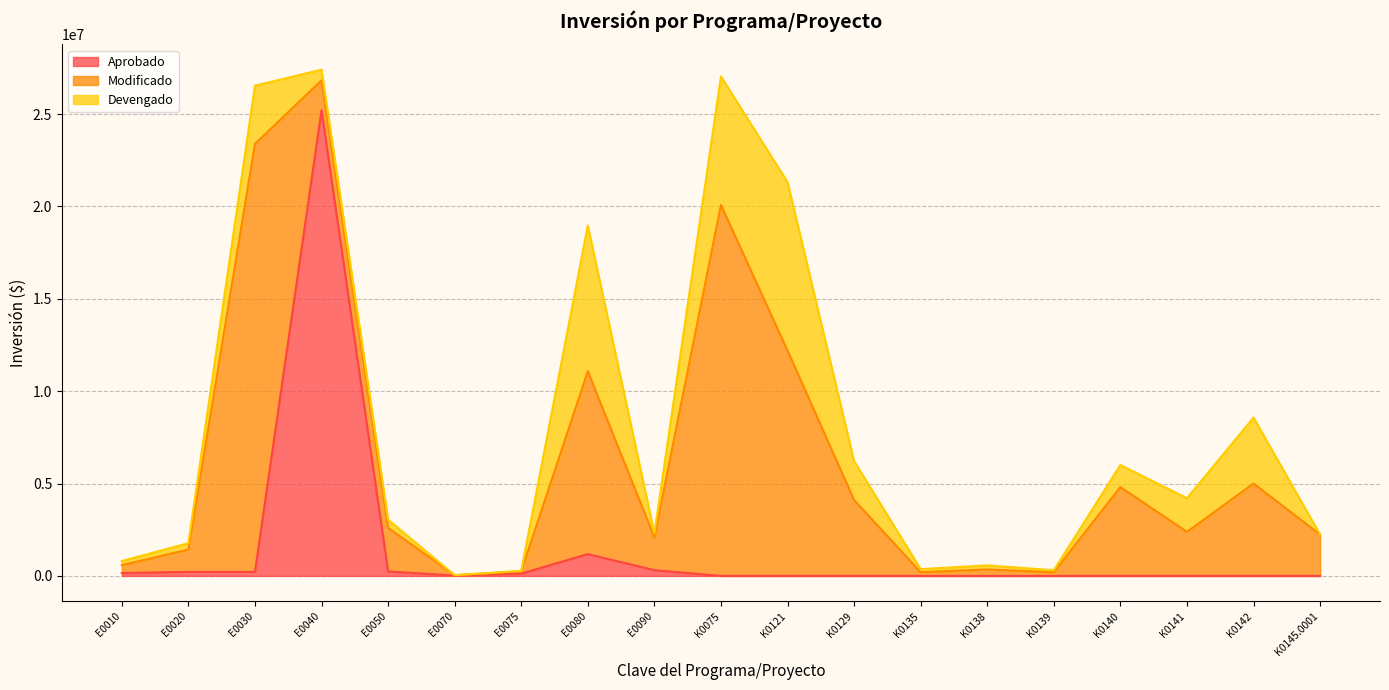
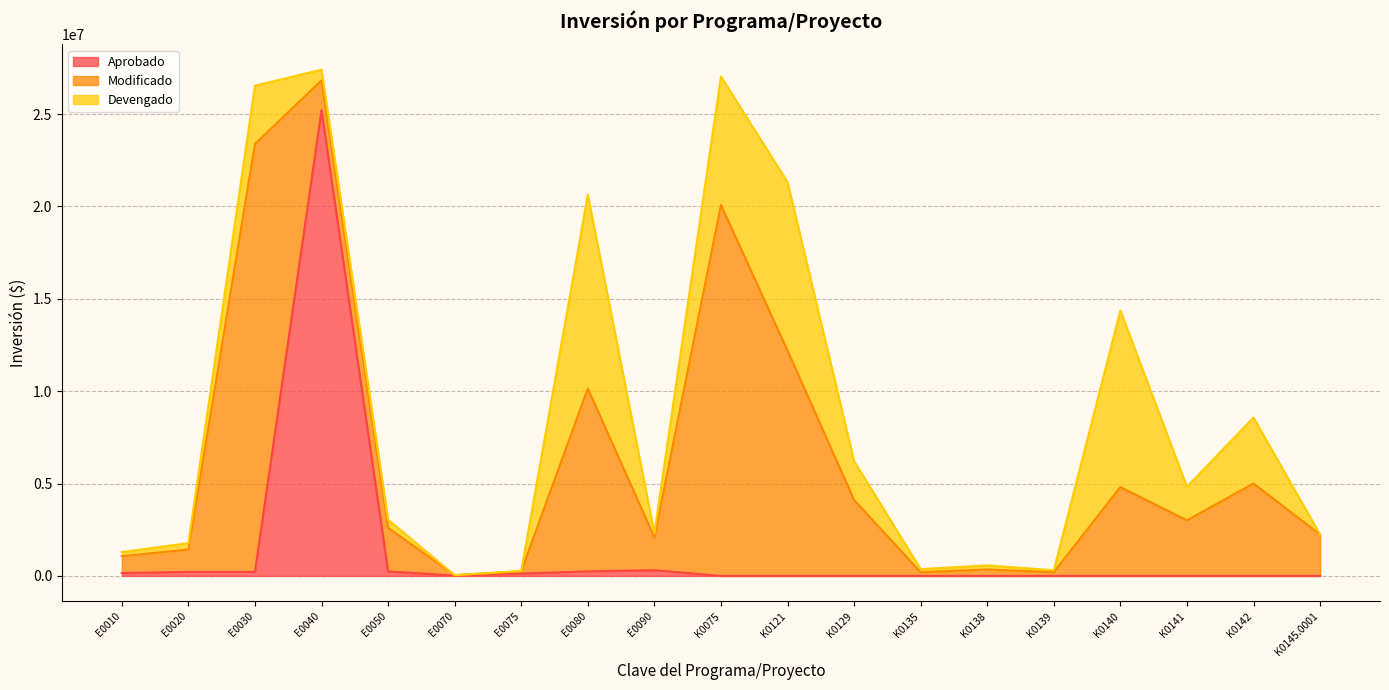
Modificado, E0010: 400000 -> 900000
Aprobado, E0080: 1200000 -> 200000
Devengado, E0080: 7900000 -> 10500000
Devengado, K0140: 1200000 -> 9500000
Modificado, K0141: 2400000 -> 3000000
